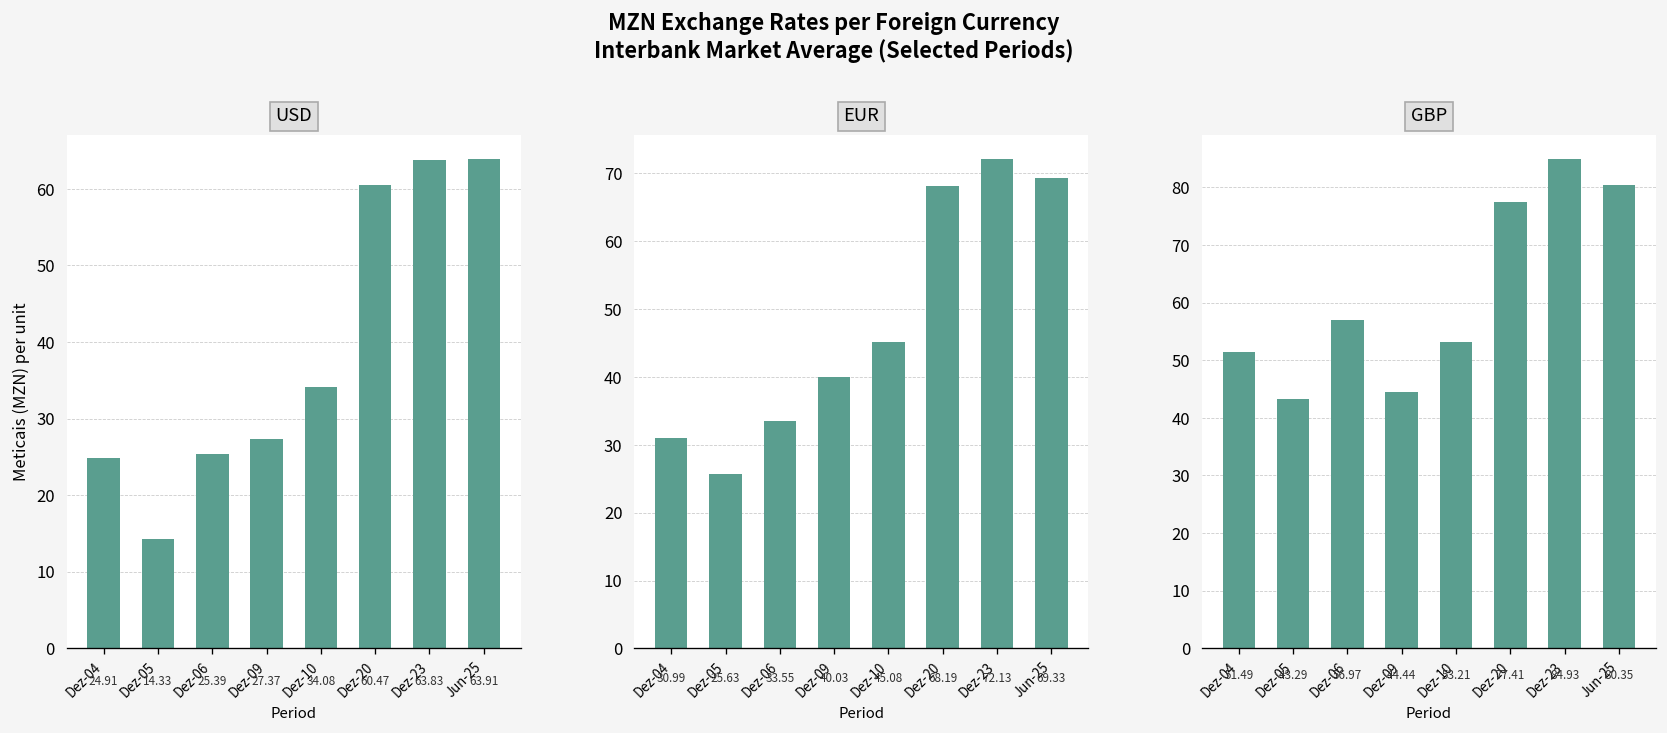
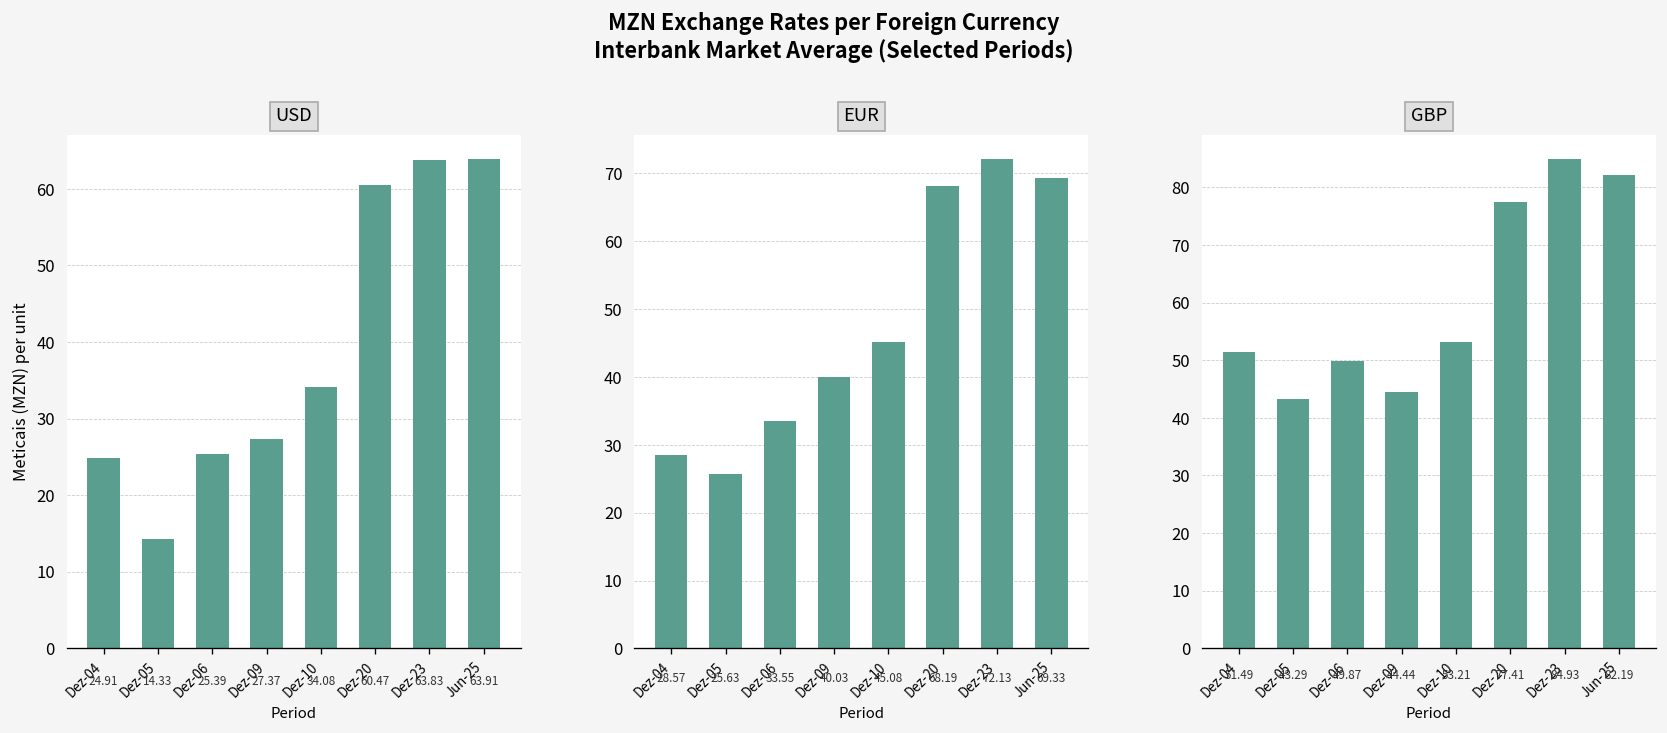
EUR, Dez-04: 30.99 -> 28.57
GBP, Dez-06: 56.97 -> 49.87
GBP, Jun-25: 80.35 -> 82.19
